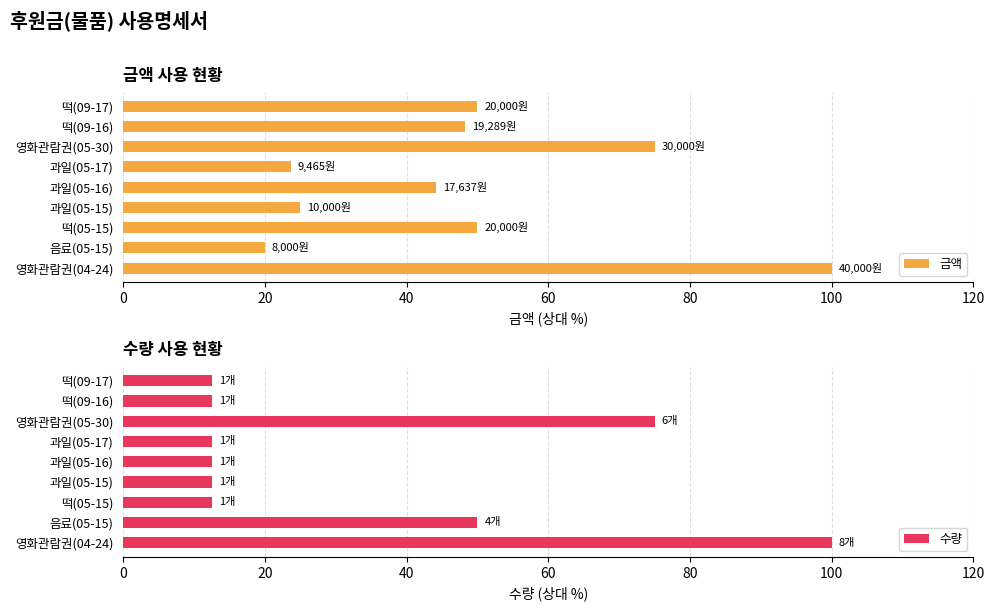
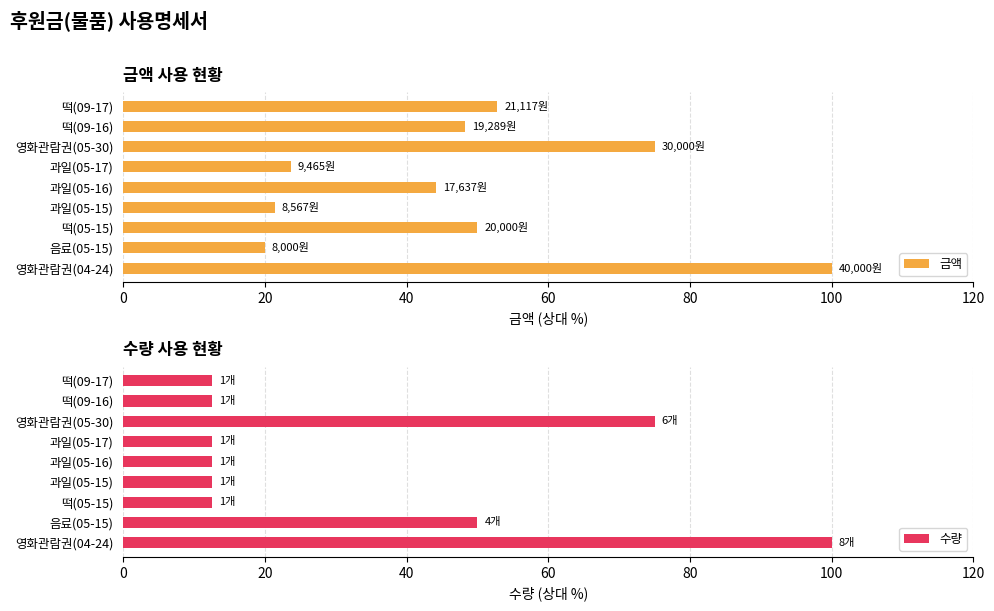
금액 사용 현황, 떡(09-17): 20,000원 -> 21,117원
금액 사용 현황, 과일(05-15): 10,000원 -> 8,567원
